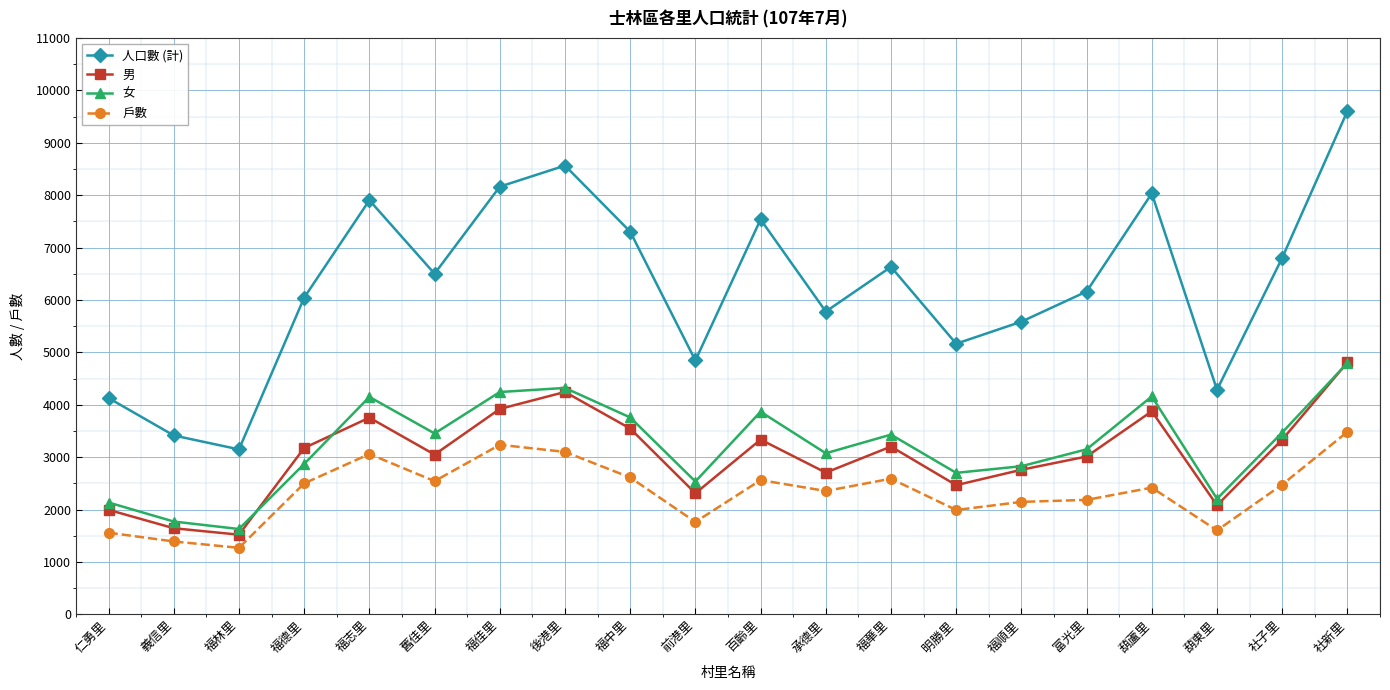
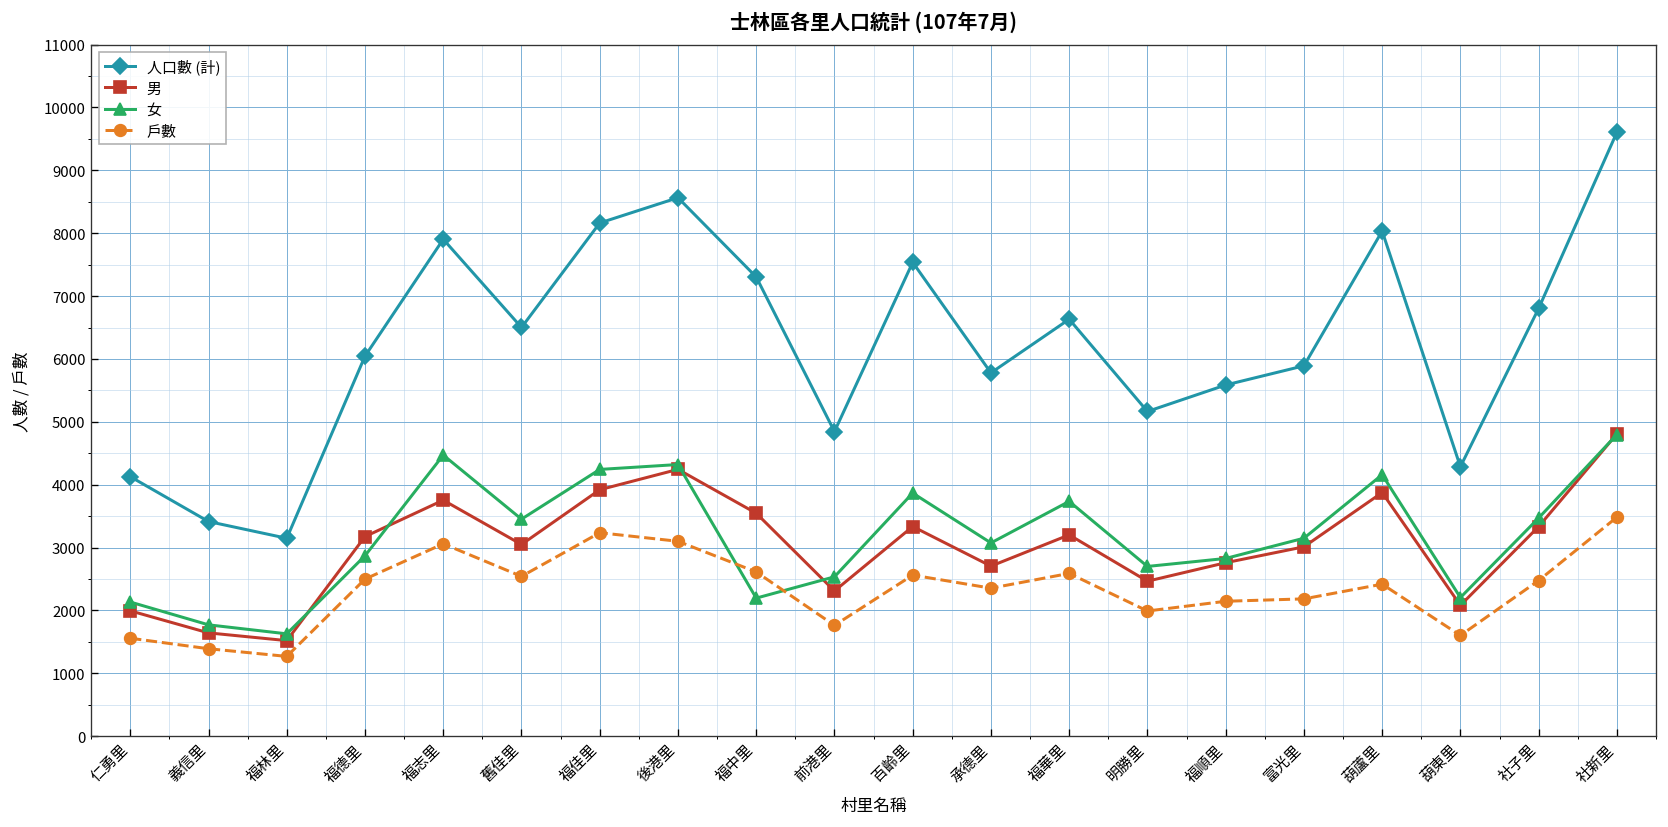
女, 福志里: 4200 -> 4500
女, 福中里: 3800 -> 2200
女, 福華里: 3400 -> 3700
人口數 (計), 富光里: 6200 -> 5900
